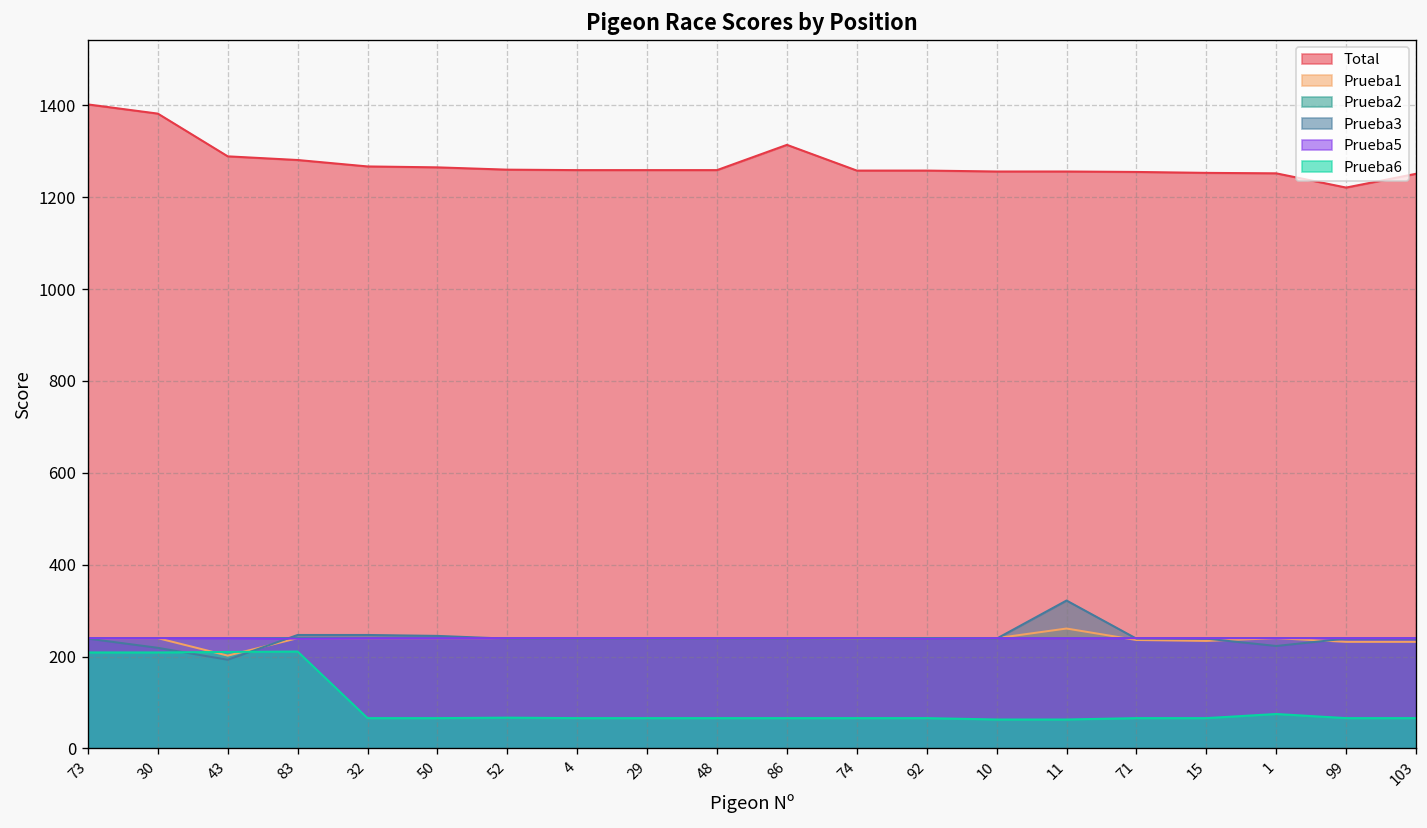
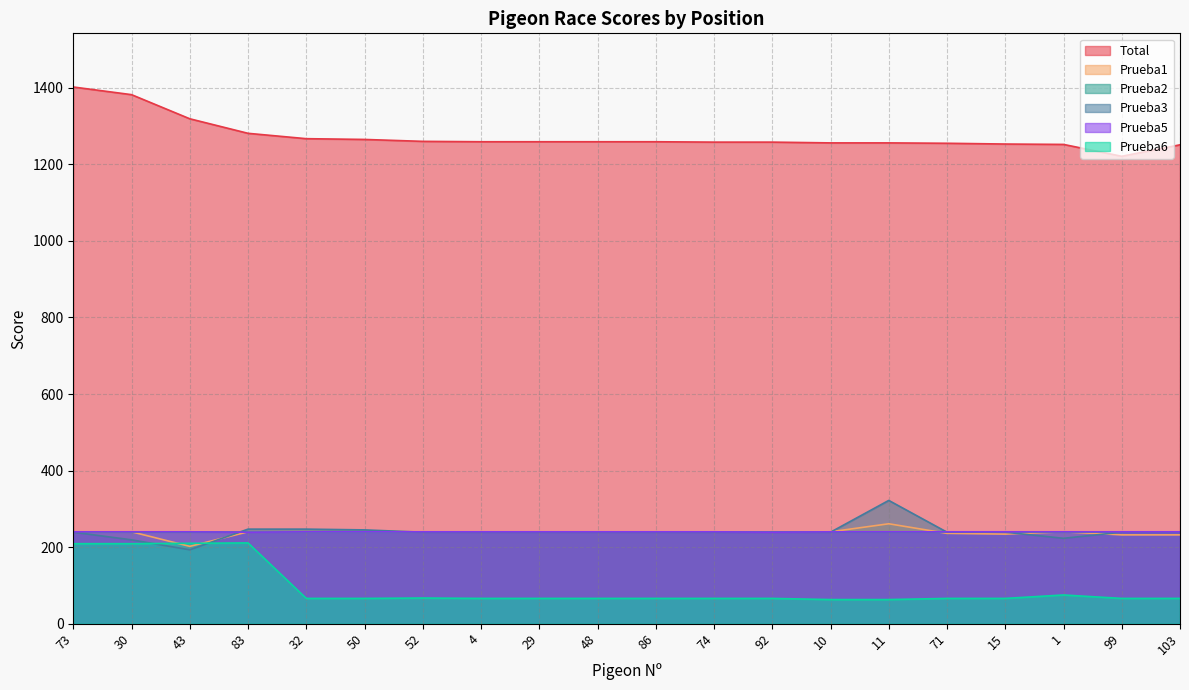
Total, 43: 1290 -> 1320
Total, 86: 1310 -> 1260
